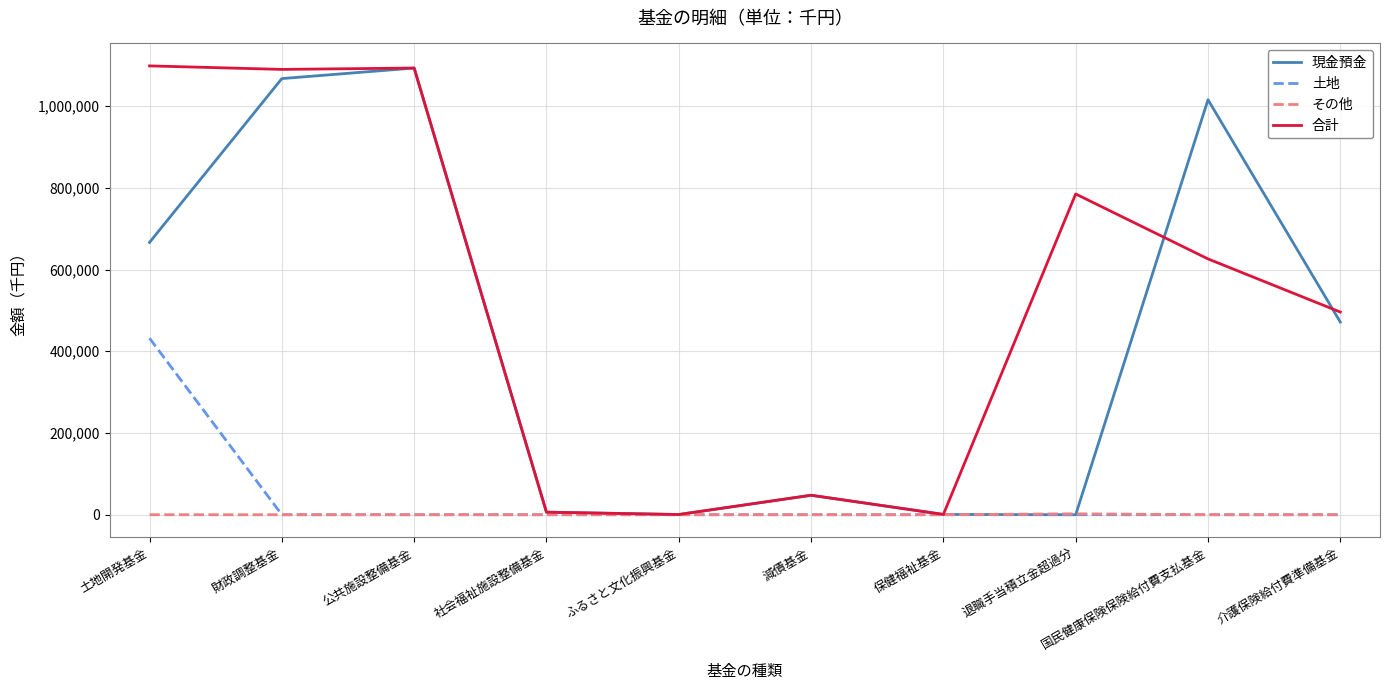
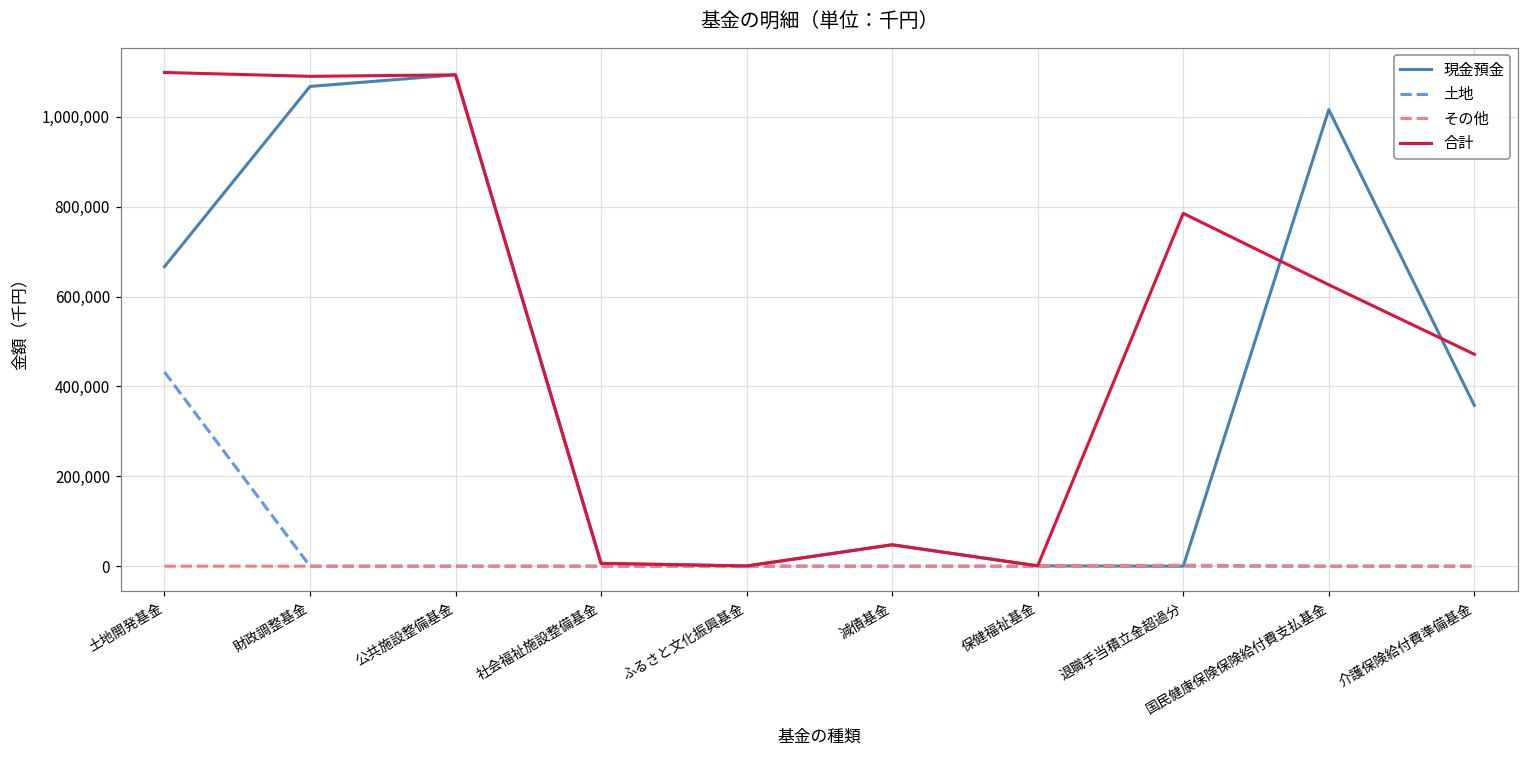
現金預金, 介護保険給付費準備基金: 470,000 -> 360,000
合計, 介護保険給付費準備基金: 500,000 -> 470,000
